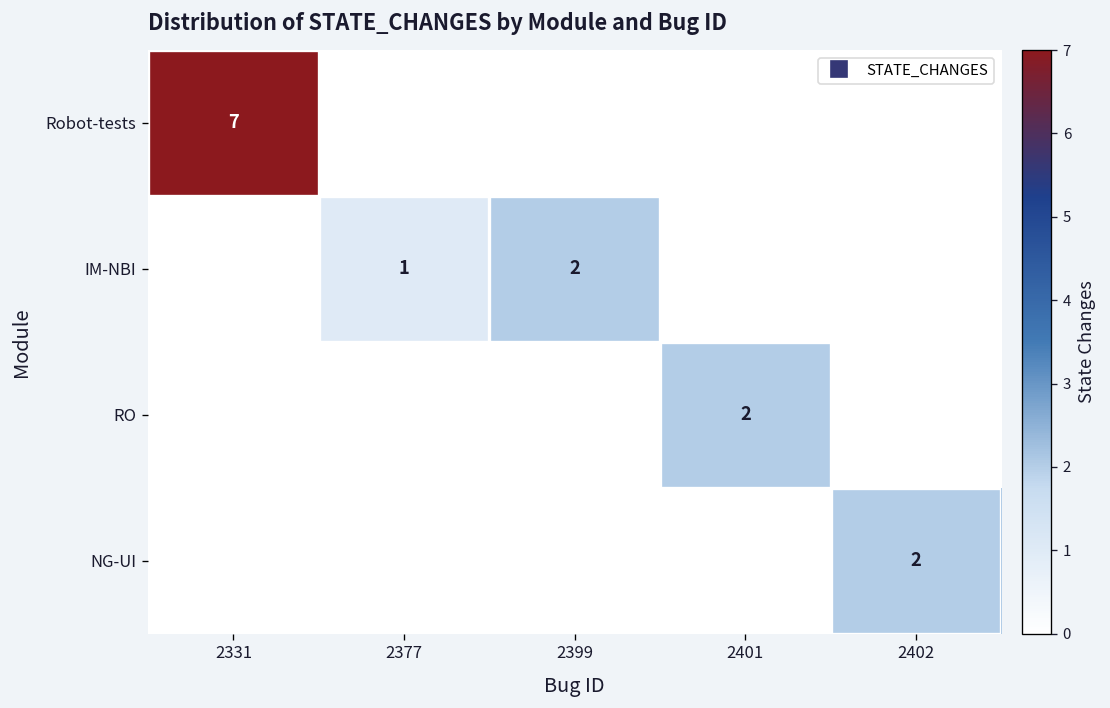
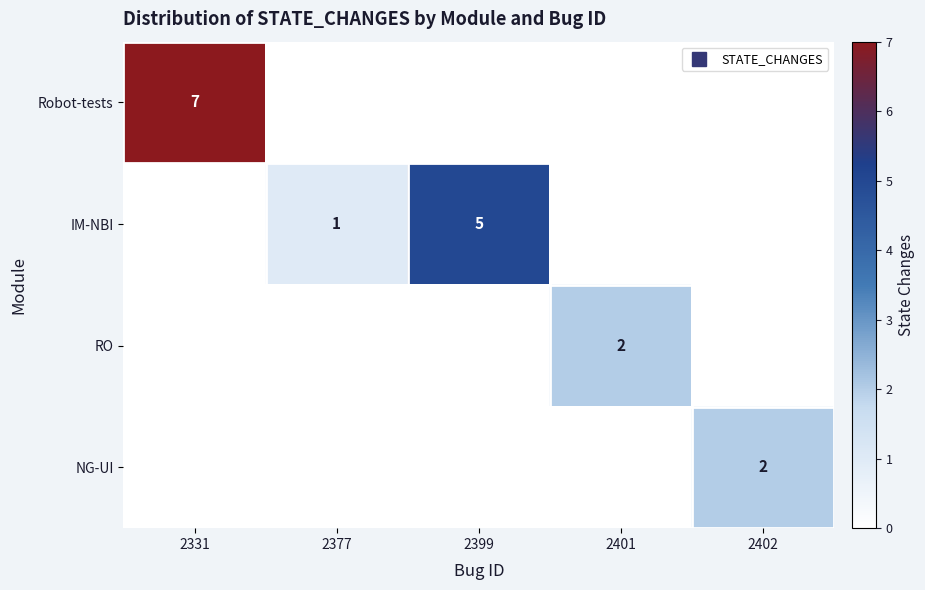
IM-NBI, 2399: 2 -> 5
